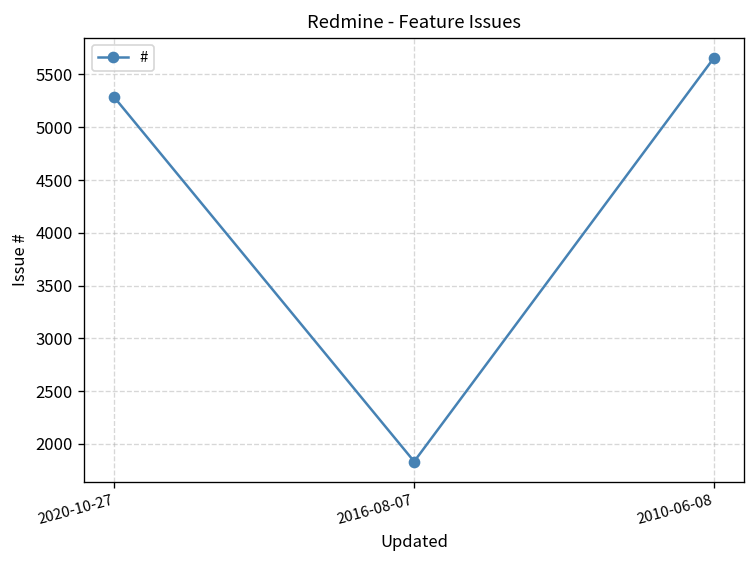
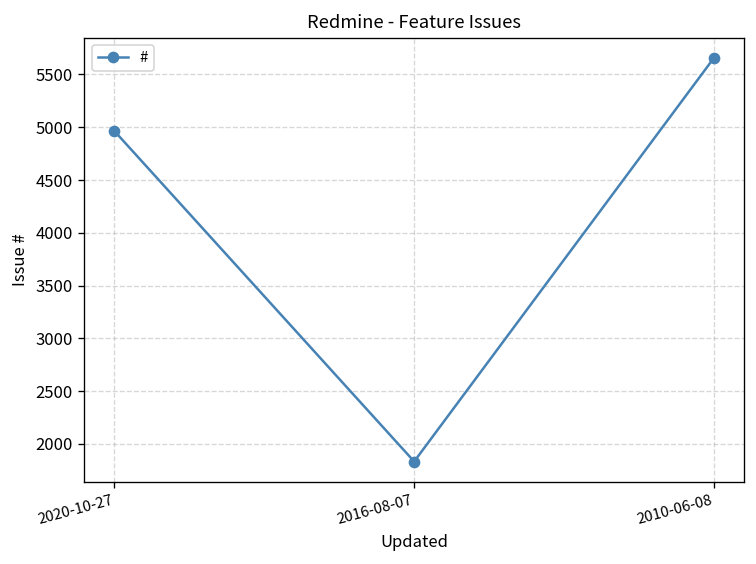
2020-10-27: 5300 -> 5000
